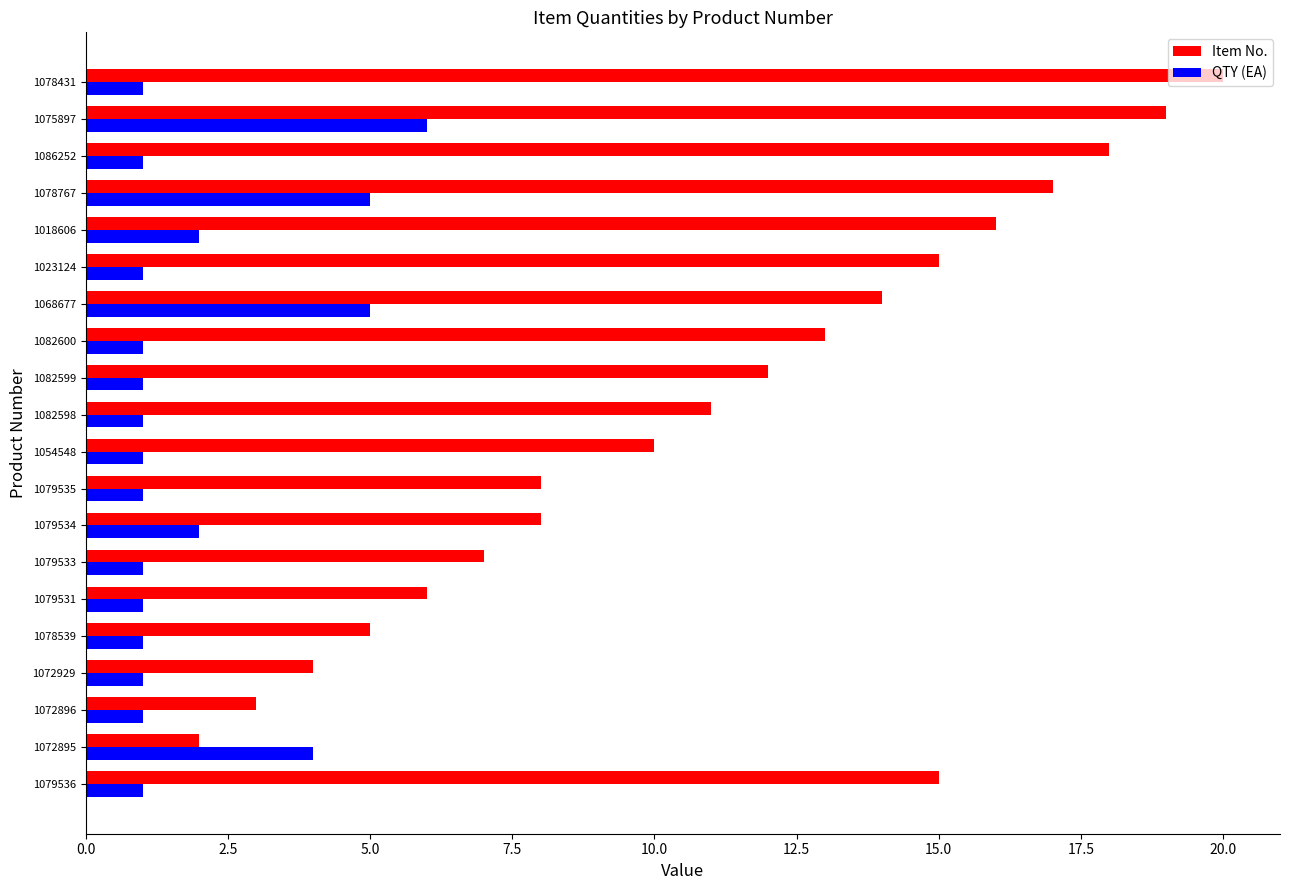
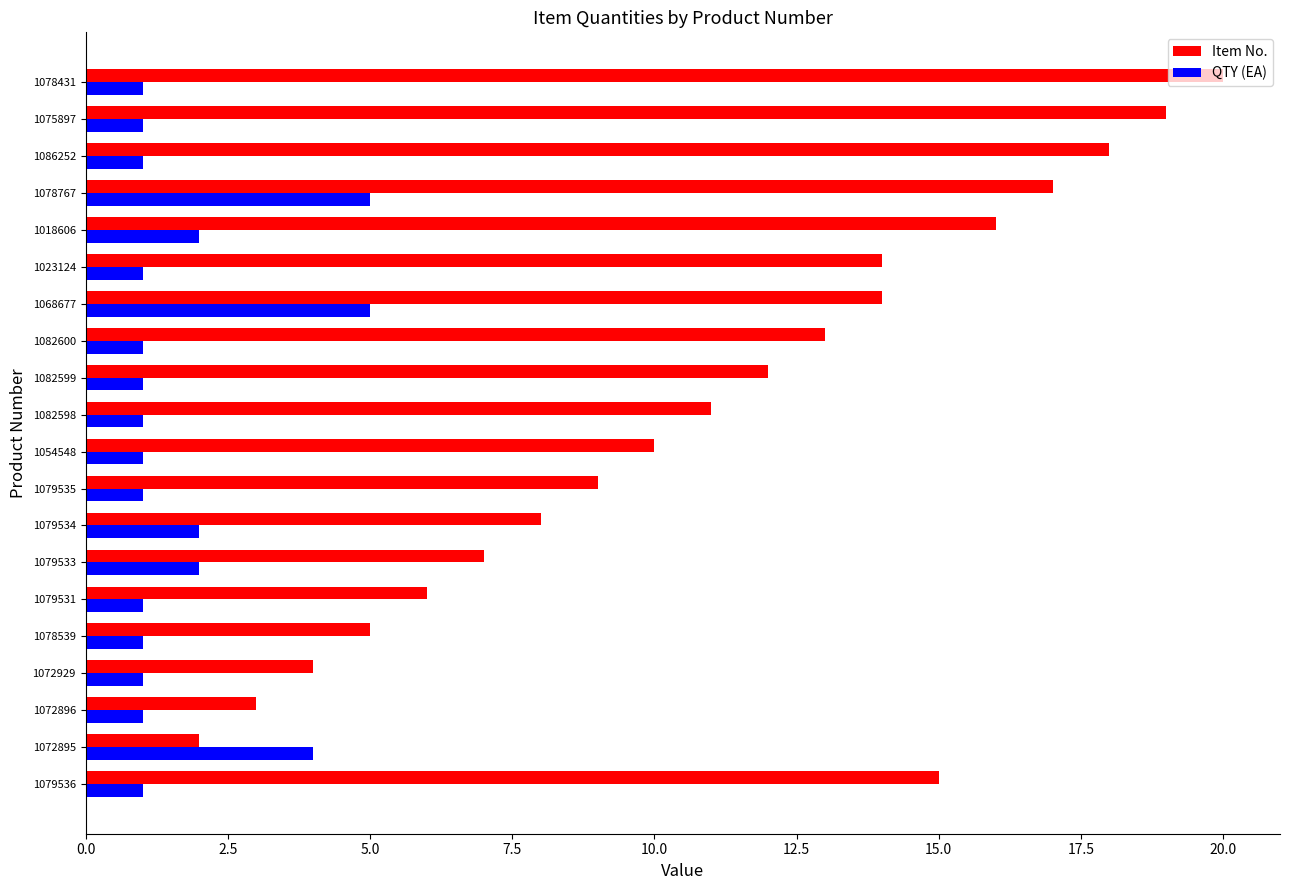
QTY (EA), 1075897: 6 -> 1
Item No., 1023124: 15 -> 14
Item No., 1079535: 8 -> 9
QTY (EA), 1079533: 1 -> 2
